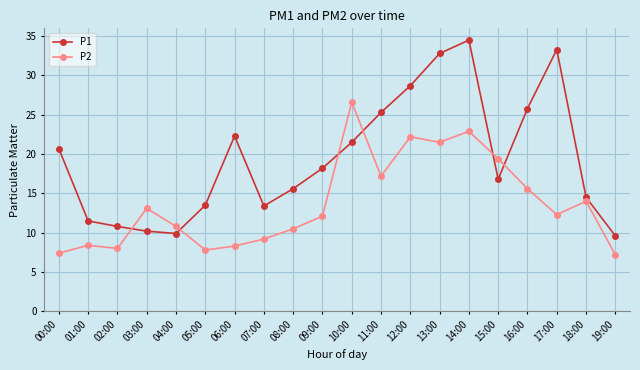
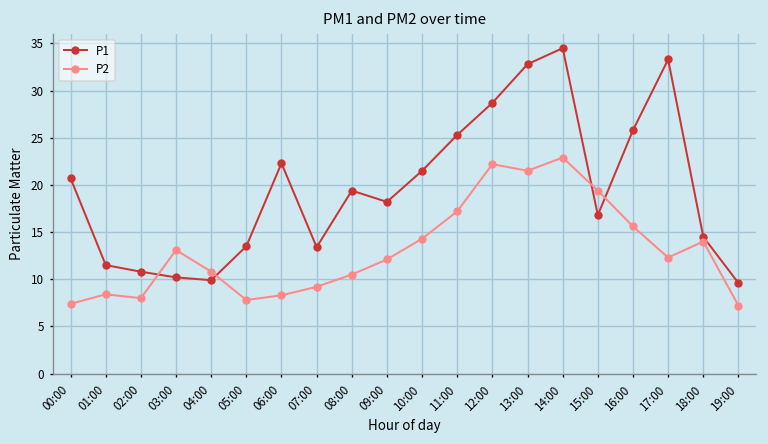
P1, 08:00: 16 -> 19
P2, 10:00: 27 -> 14
